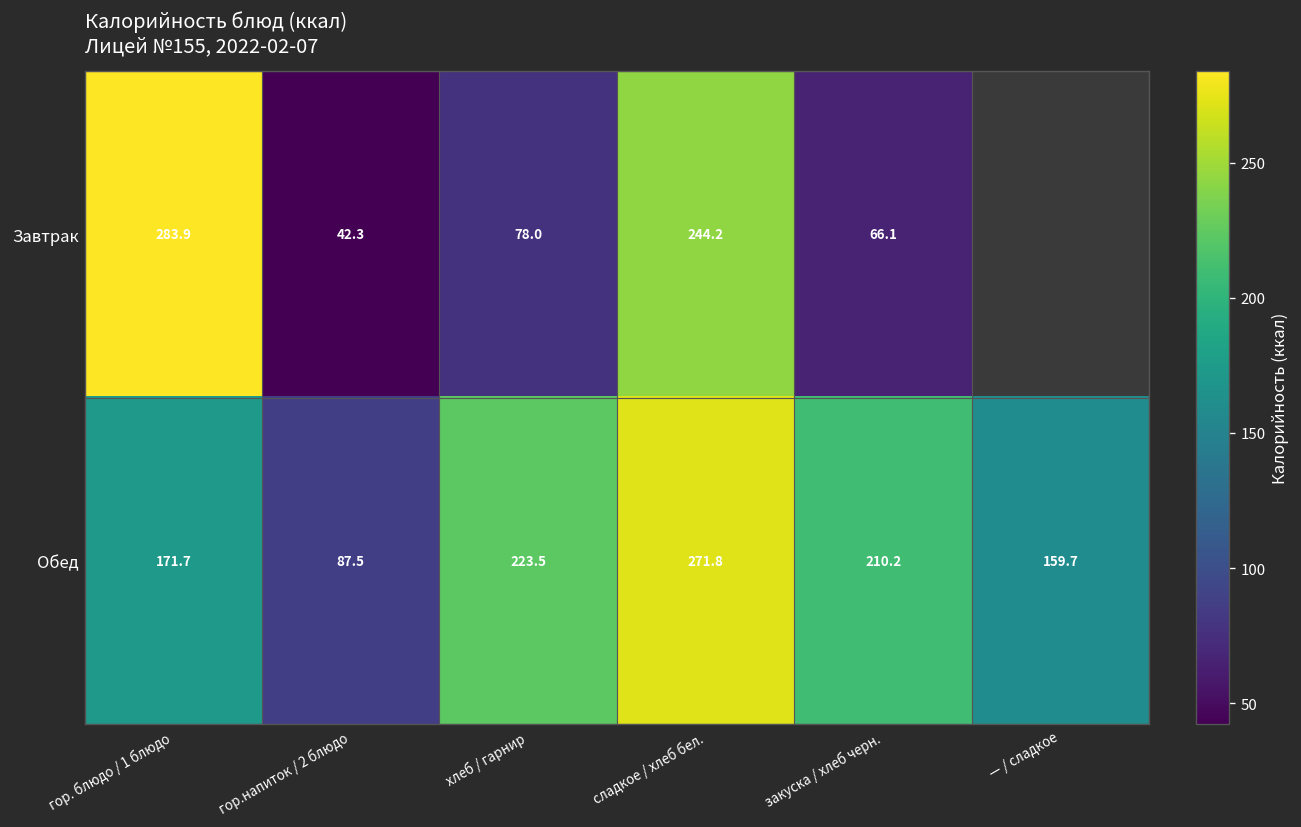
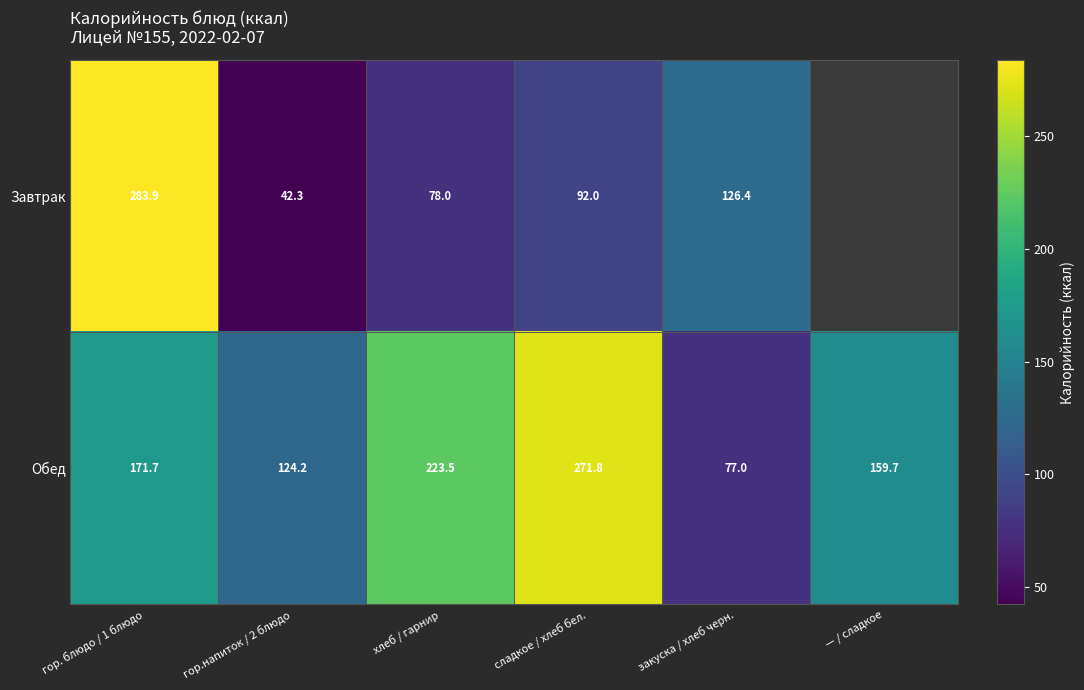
Завтрак, сладкое / хлеб бел.: 244.2 -> 92.0
Завтрак, закуска / хлеб черн.: 66.1 -> 126.4
Обед, гор.напиток / 2 блюдо: 87.5 -> 124.2
Обед, закуска / хлеб черн.: 210.2 -> 77.0
